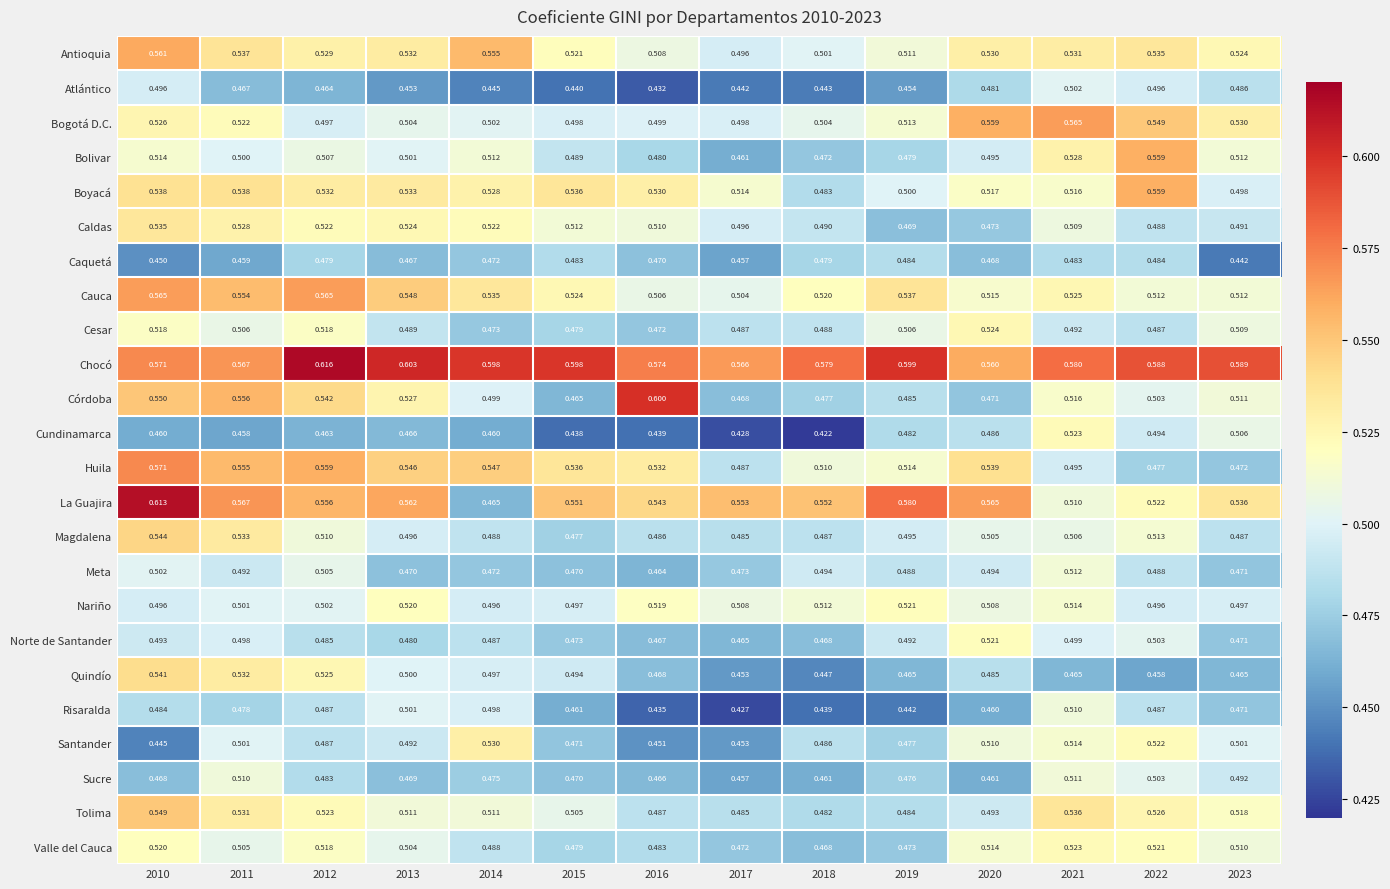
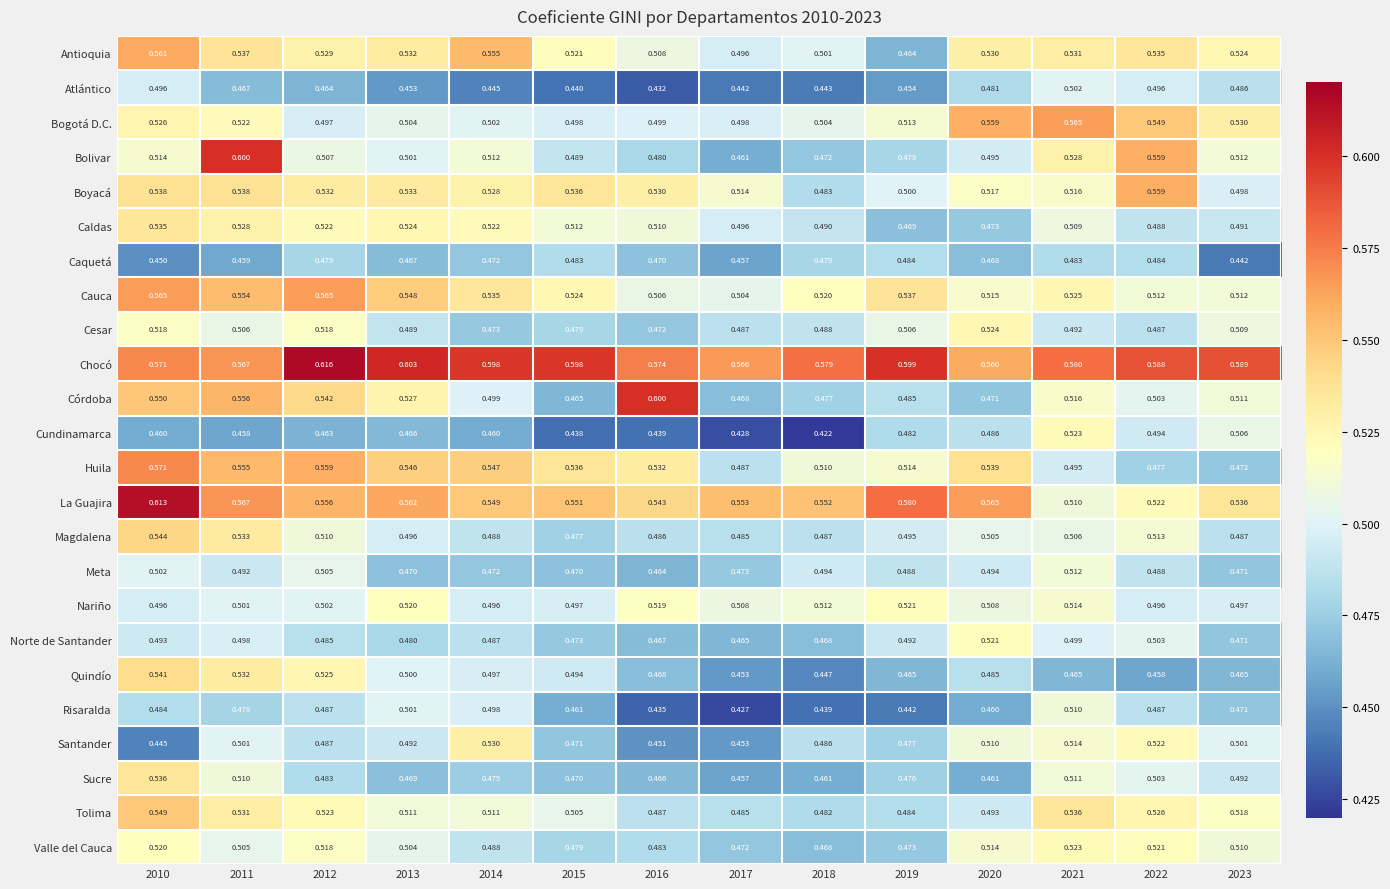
Antioquia, 2019: 0.511 -> 0.464
Bolivar, 2011: 0.500 -> 0.600
La Guajira, 2014: 0.465 -> 0.549
Sucre, 2010: 0.468 -> 0.536
